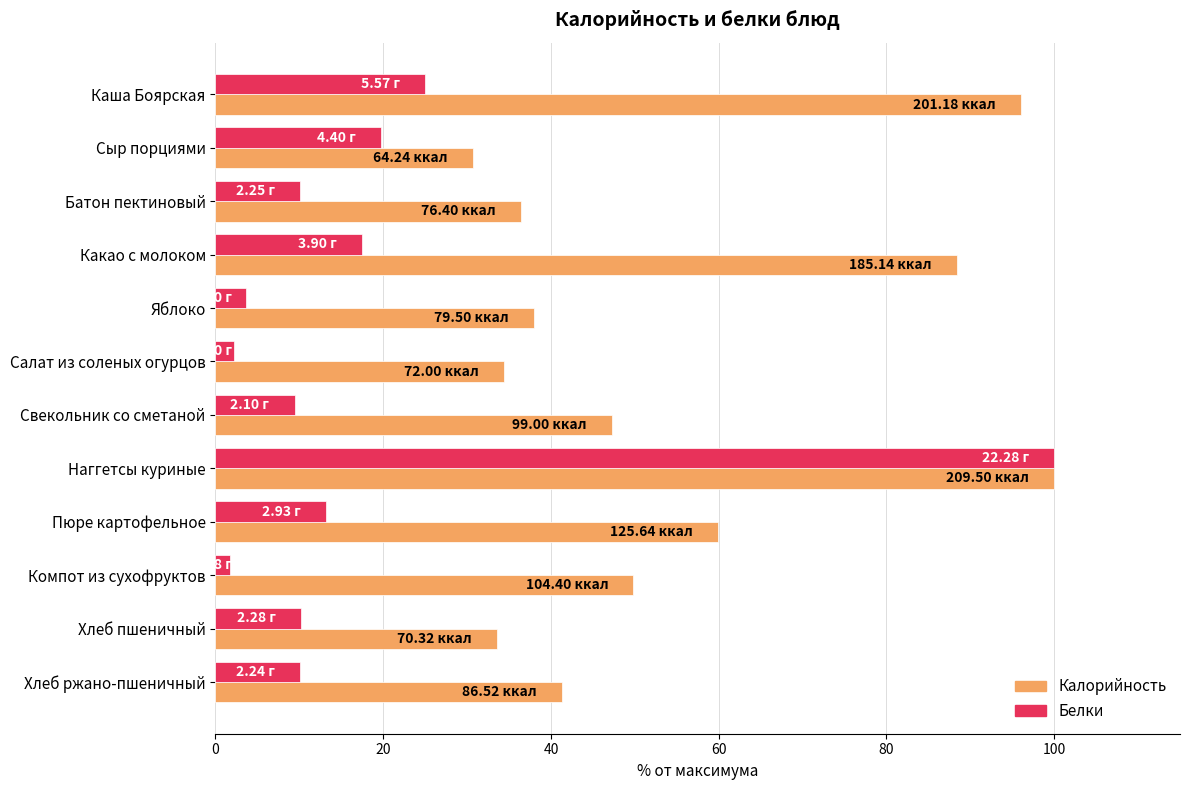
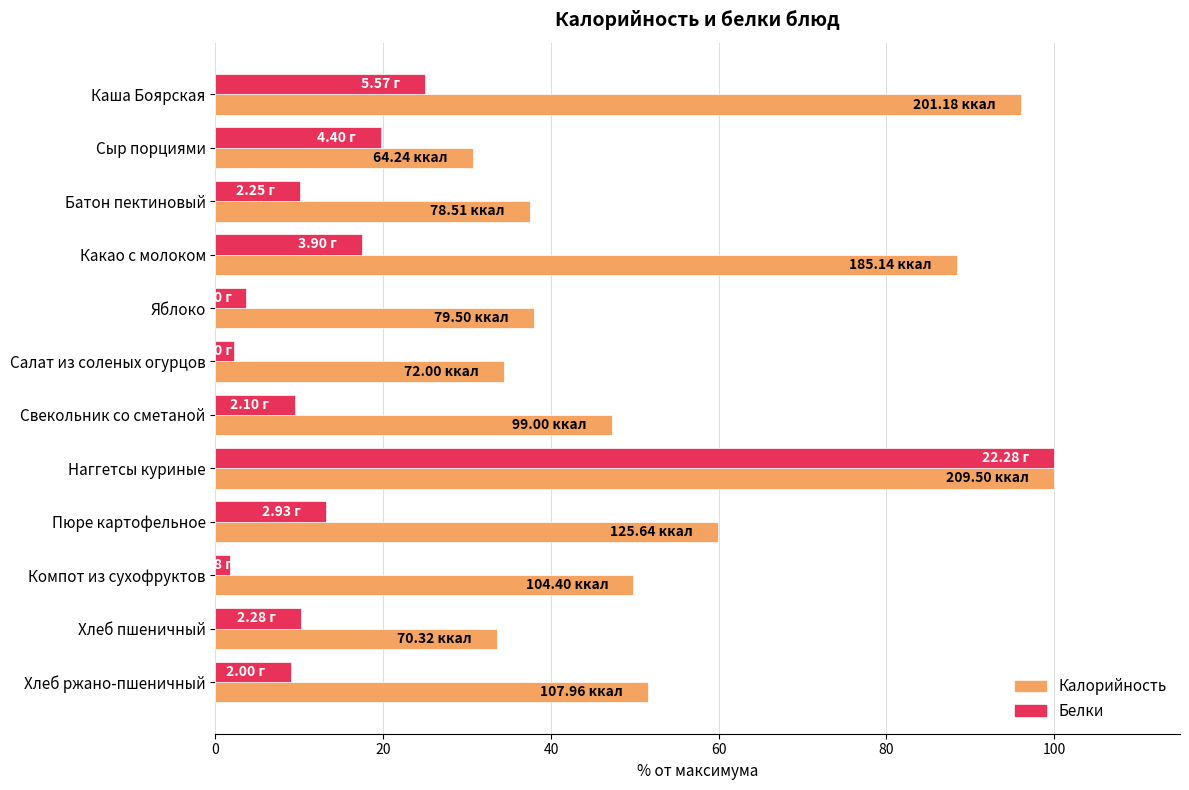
Калорийность, Батон пектиновый: 76.40 -> 78.51
Белки, Хлеб ржано-пшеничный: 2.24 -> 2.00
Калорийность, Хлеб ржано-пшеничный: 86.52 -> 107.96
